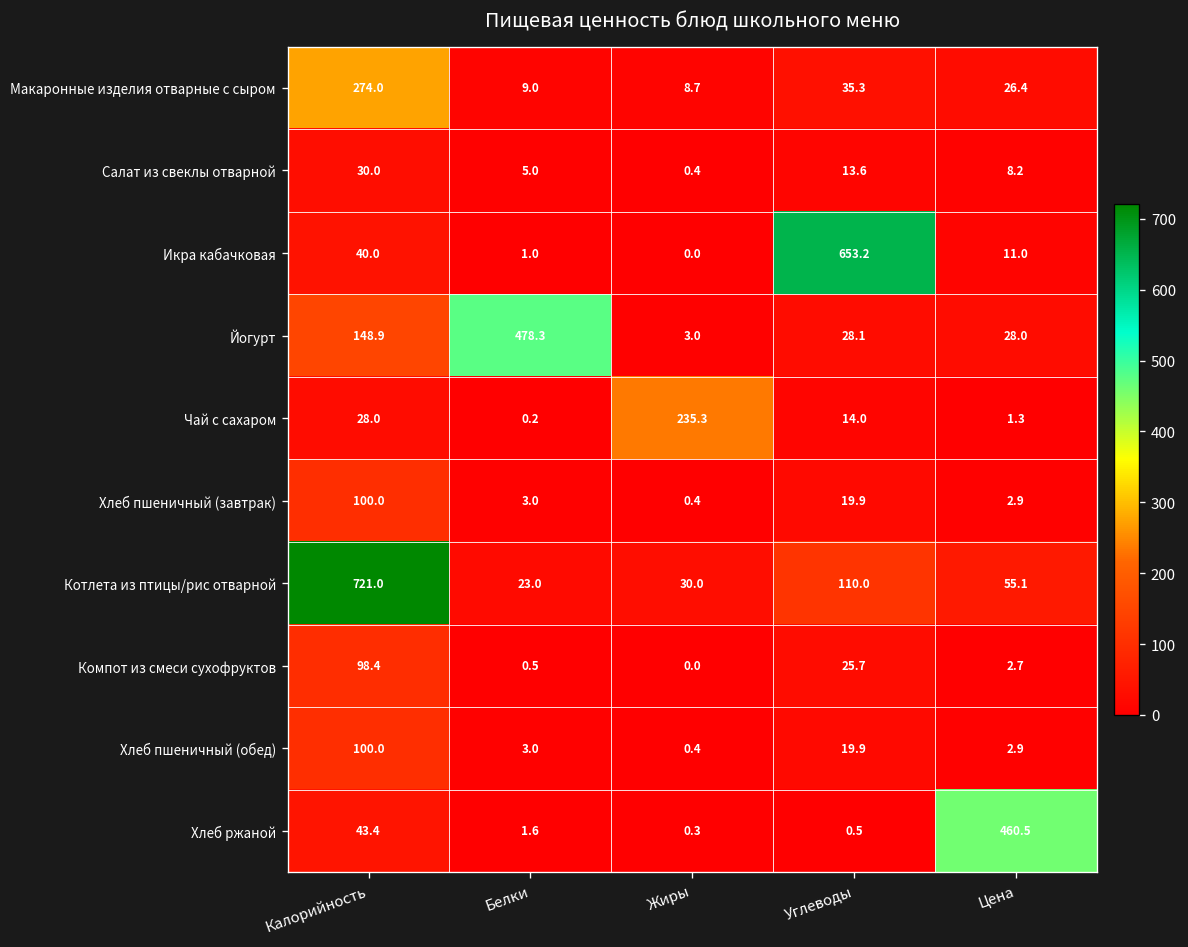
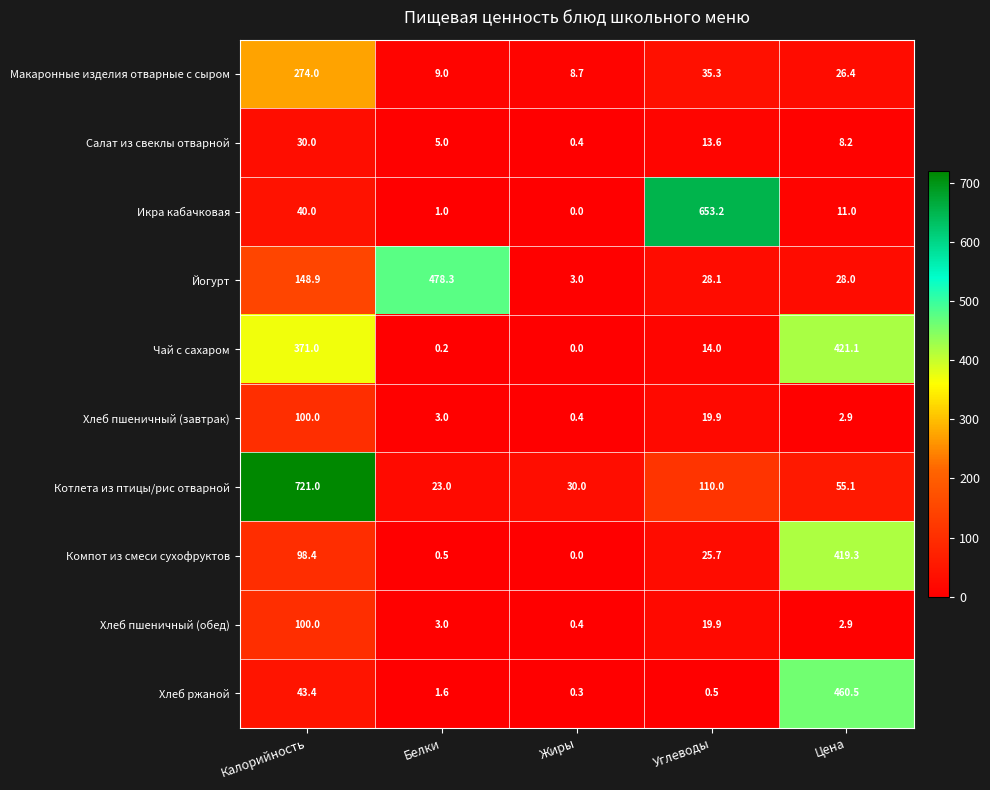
Чай с сахаром, Калорийность: 28.0 -> 371.0
Чай с сахаром, Жиры: 235.3 -> 0.0
Чай с сахаром, Цена: 1.3 -> 421.1
Компот из смеси сухофруктов, Цена: 2.7 -> 419.3
